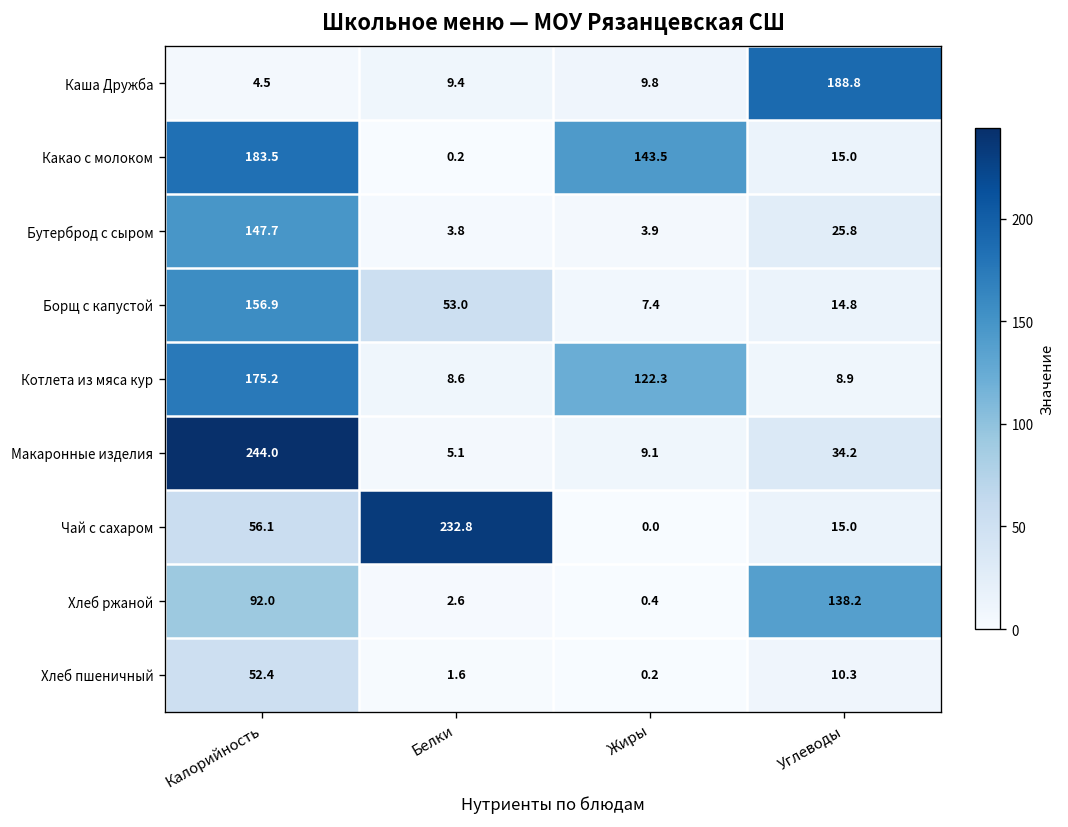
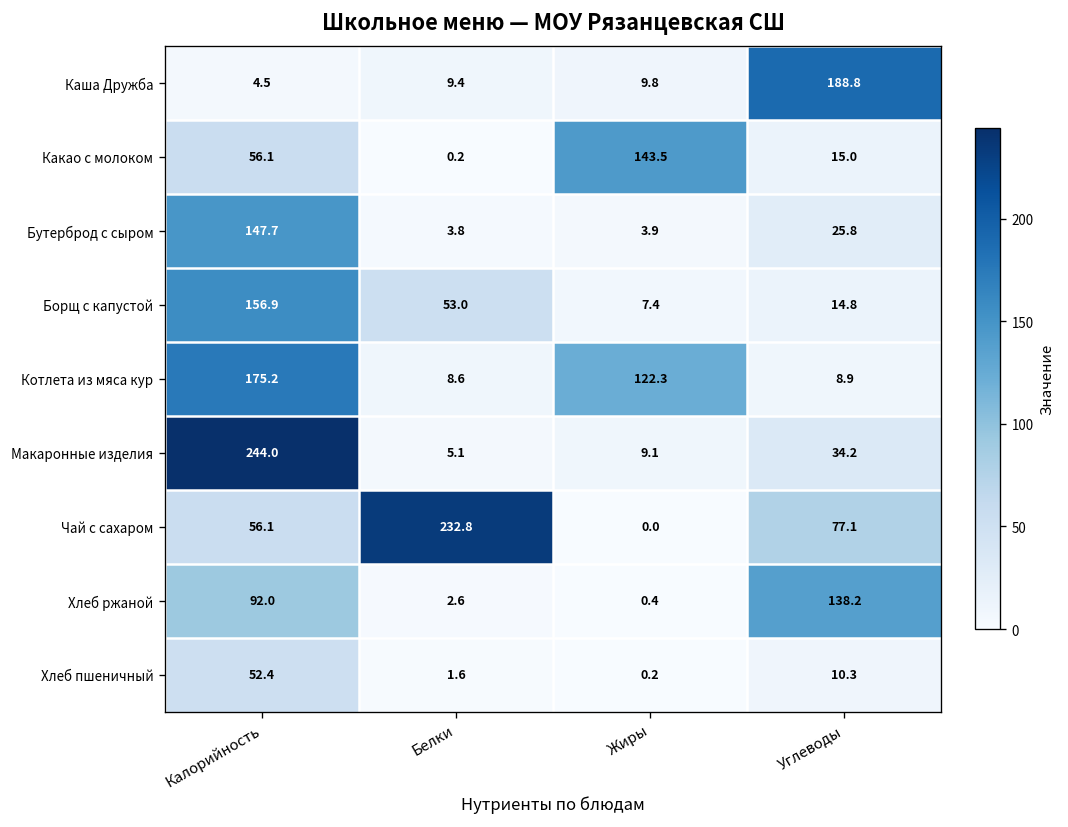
Какао с молоком, Калорийность: 183.5 -> 56.1
Чай с сахаром, Углеводы: 15.0 -> 77.1
